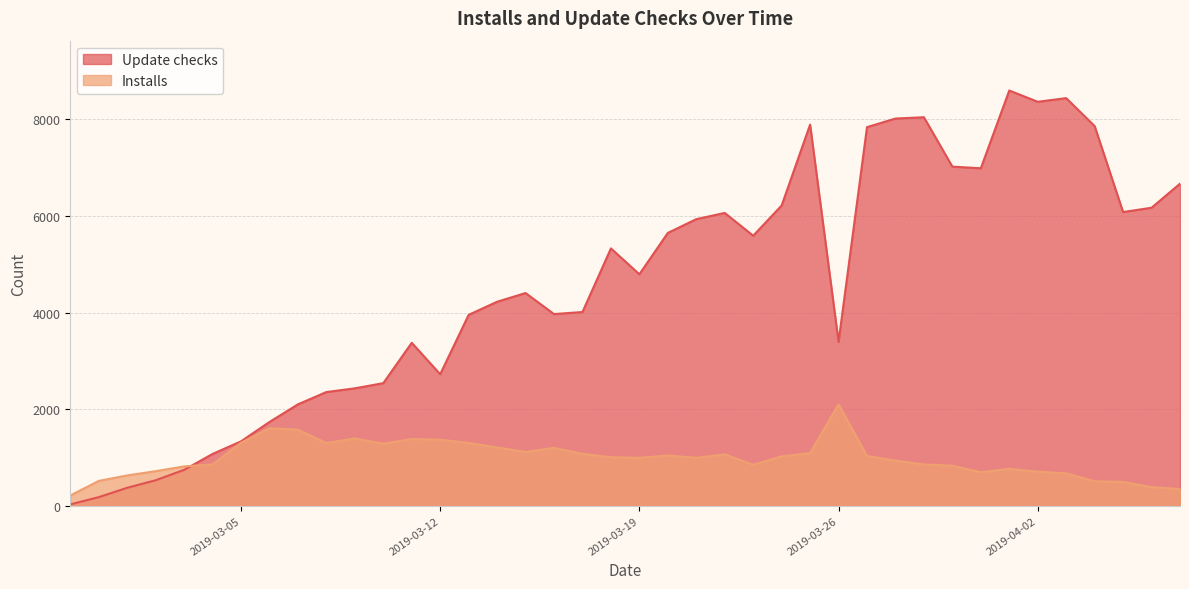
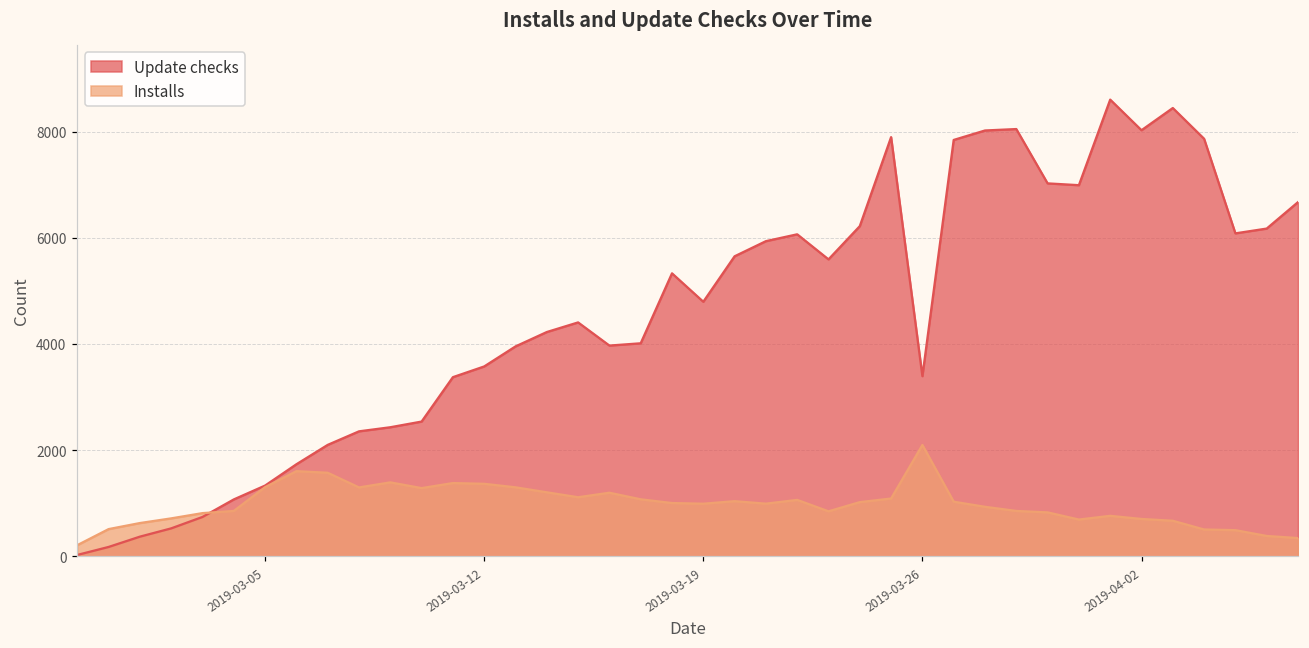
Update checks, 2019-03-12: 2700 -> 3600
Update checks, 2019-04-02: 8400 -> 8000
